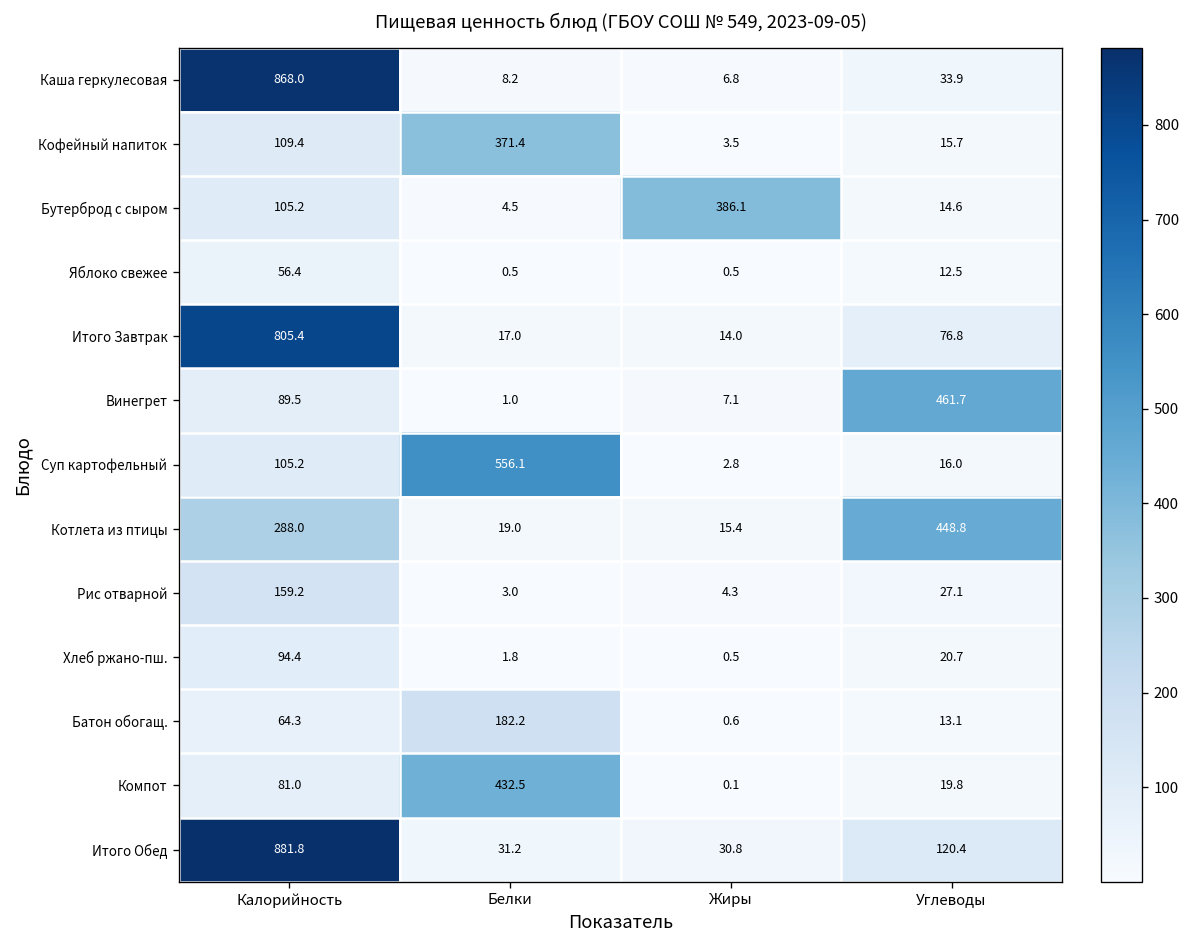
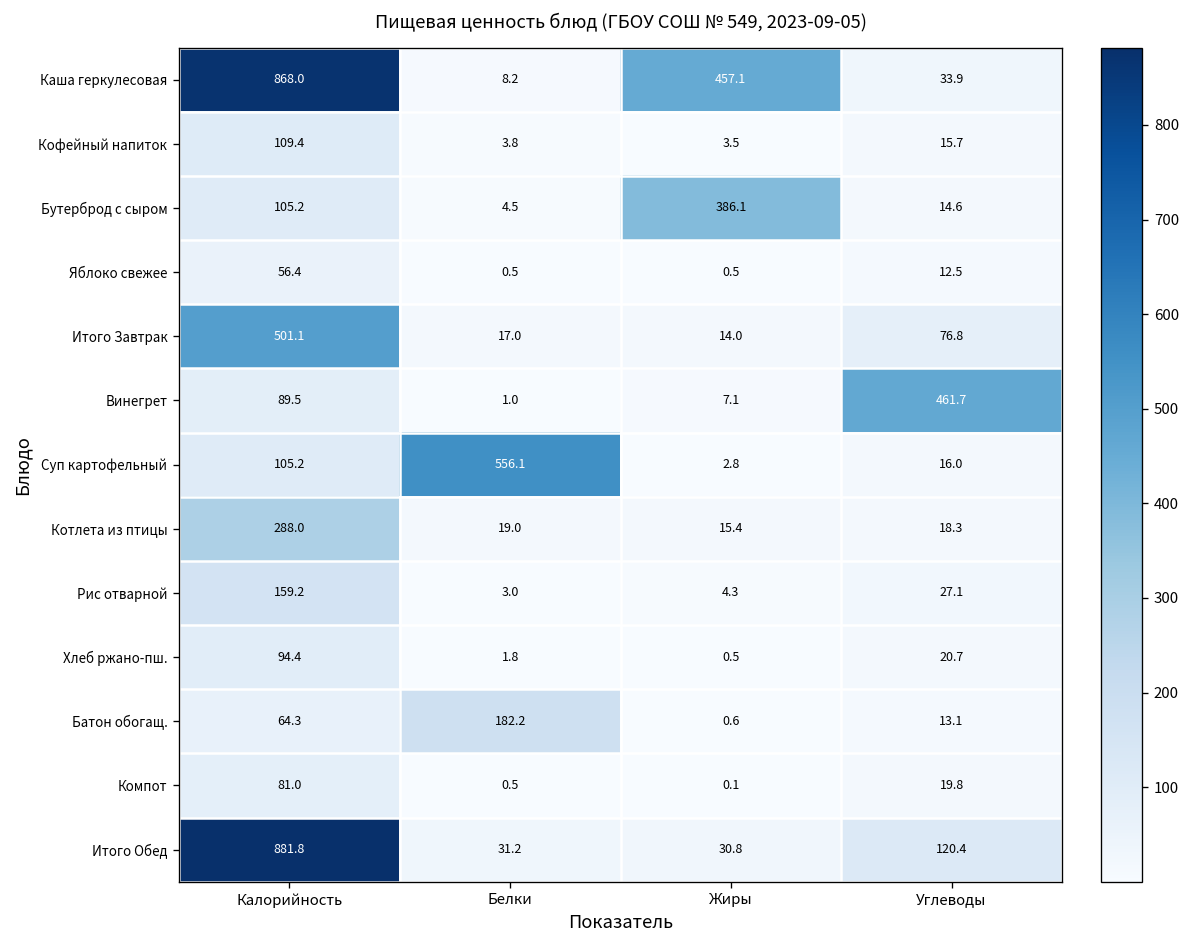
Каша геркулесовая, Жиры: 6.8 -> 457.1
Кофейный напиток, Белки: 371.4 -> 3.8
Итого Завтрак, Калорийность: 805.4 -> 501.1
Котлета из птицы, Углеводы: 448.8 -> 18.3
Компот, Белки: 432.5 -> 0.5
